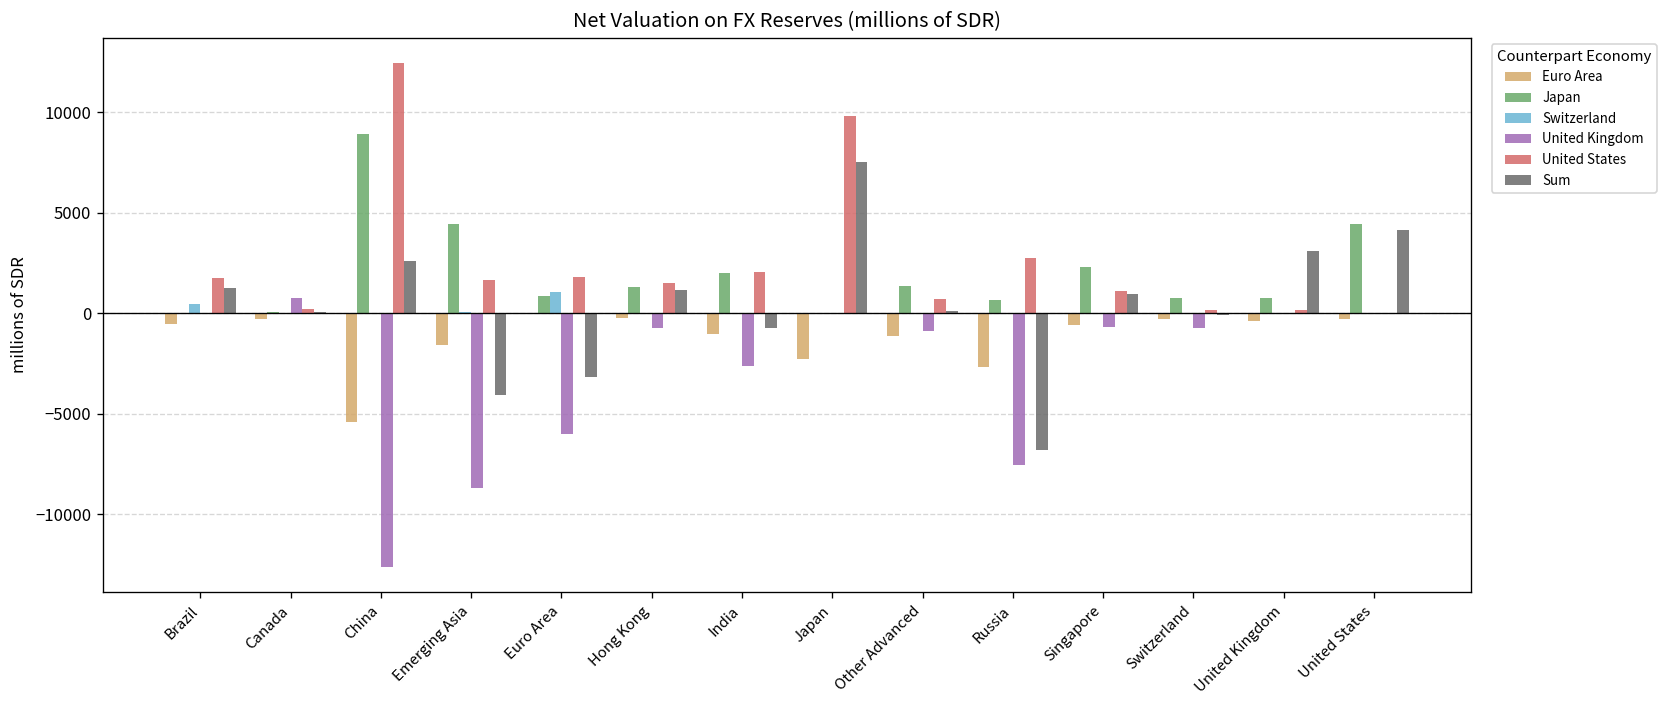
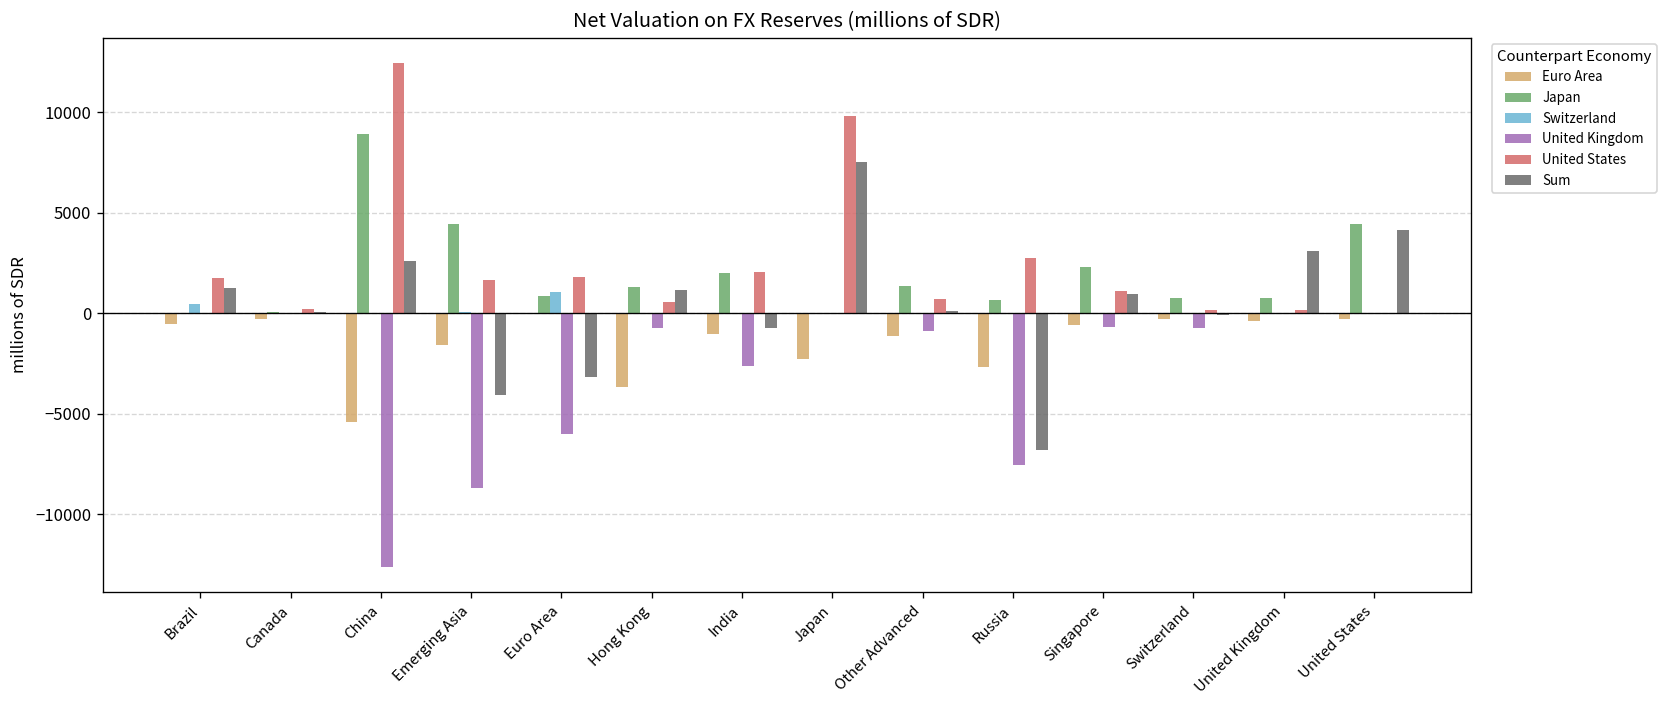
United Kingdom, Canada: 800 -> 0
Euro Area, Hong Kong: -200 -> -3700
United States, Hong Kong: 1500 -> 600
